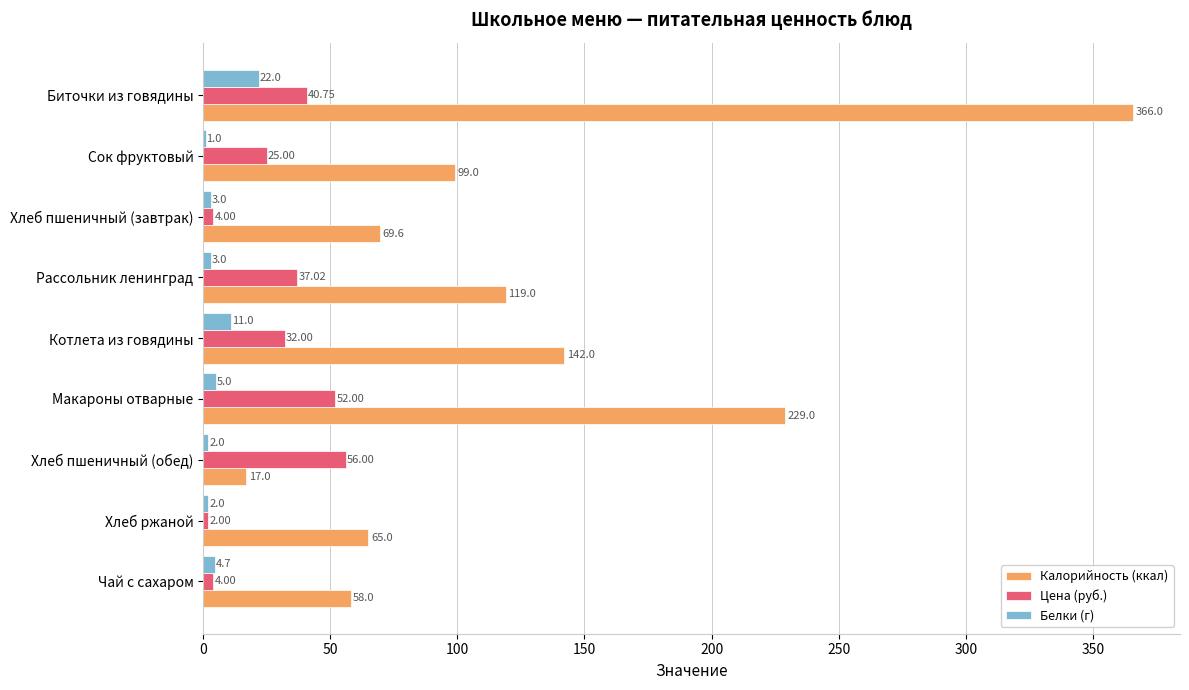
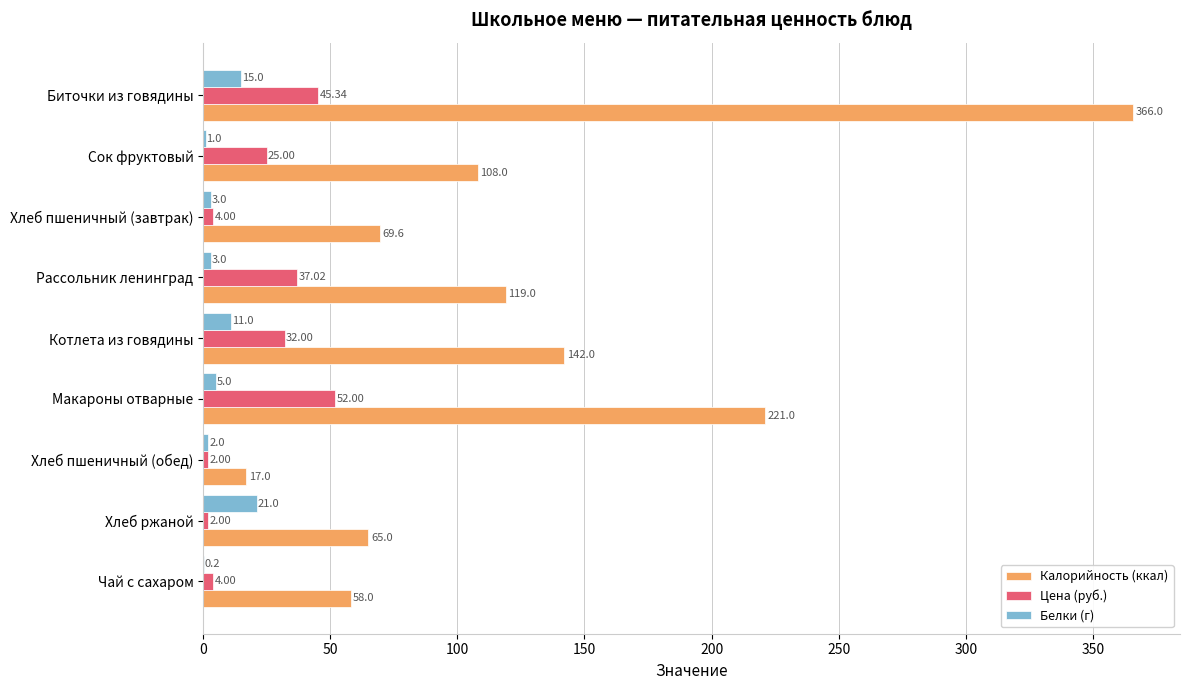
Белки (г), Биточки из говядины: 22.0 -> 15.0
Цена (руб.), Биточки из говядины: 40.75 -> 45.34
Калорийность (ккал), Сок фруктовый: 99.0 -> 108.0
Калорийность (ккал), Макароны отварные: 229.0 -> 221.0
Цена (руб.), Хлеб пшеничный (обед): 56.00 -> 2.00
Белки (г), Хлеб ржаной: 2.0 -> 21.0
Белки (г), Чай с сахаром: 4.7 -> 0.2
